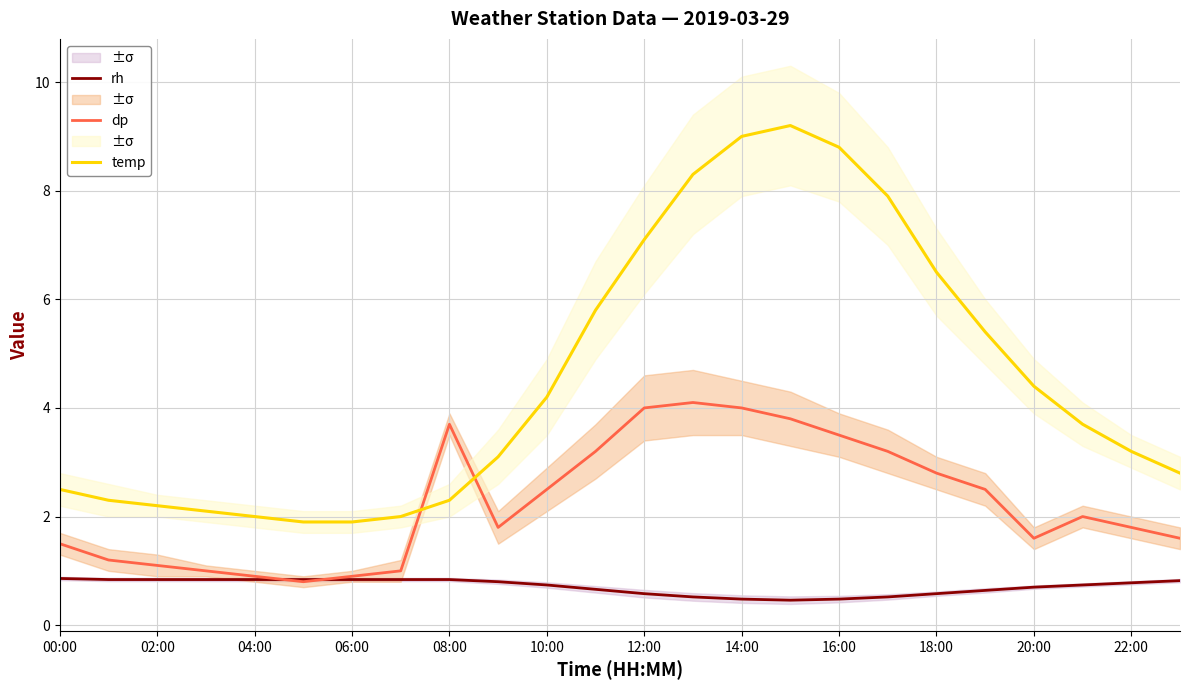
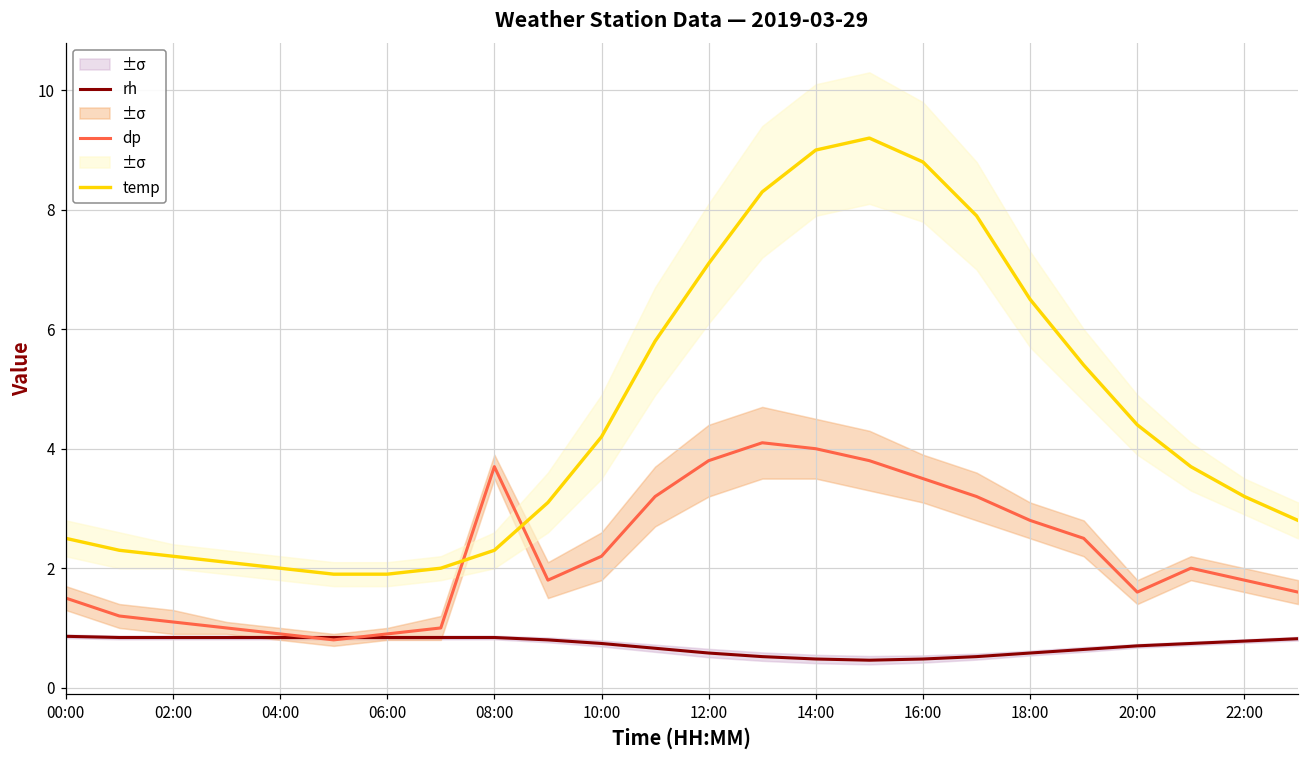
dp, 10:00: 2.5 -> 2.2
dp, 12:00: 4.0 -> 3.8
